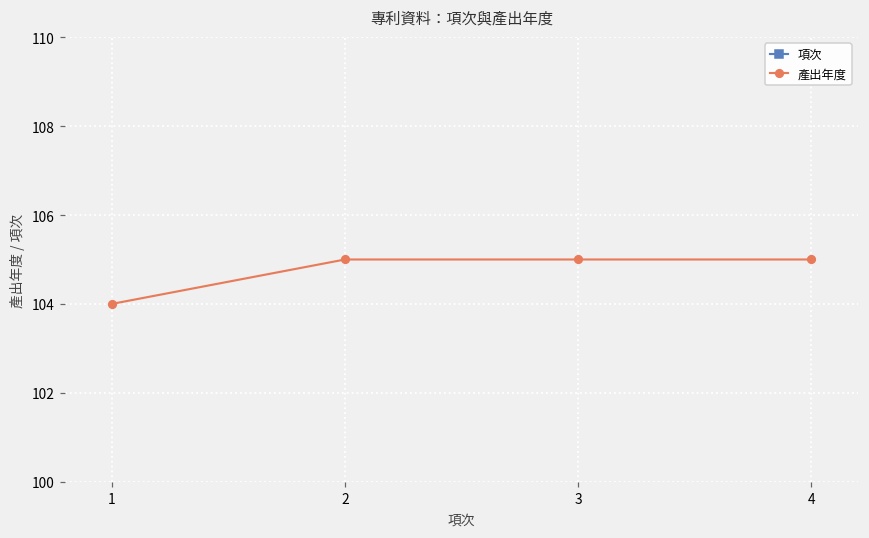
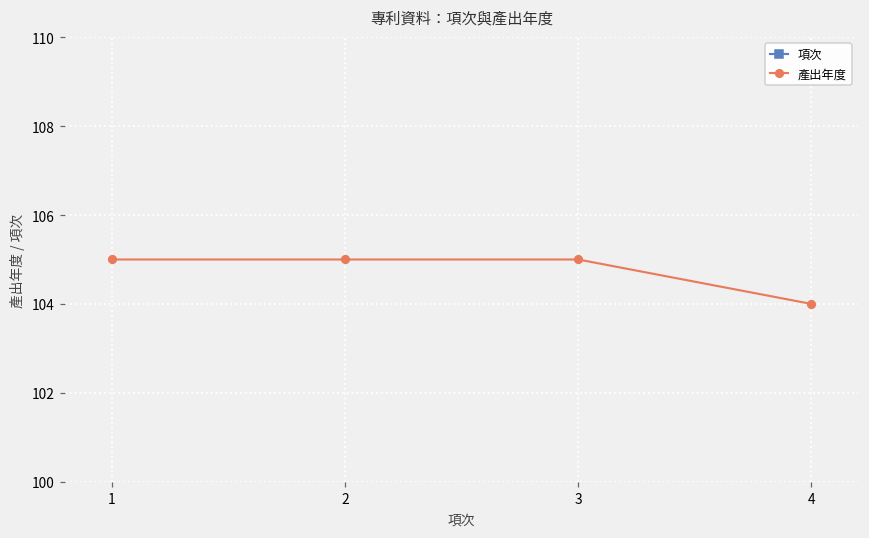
產出年度, 1: 104 -> 105
產出年度, 4: 105 -> 104
